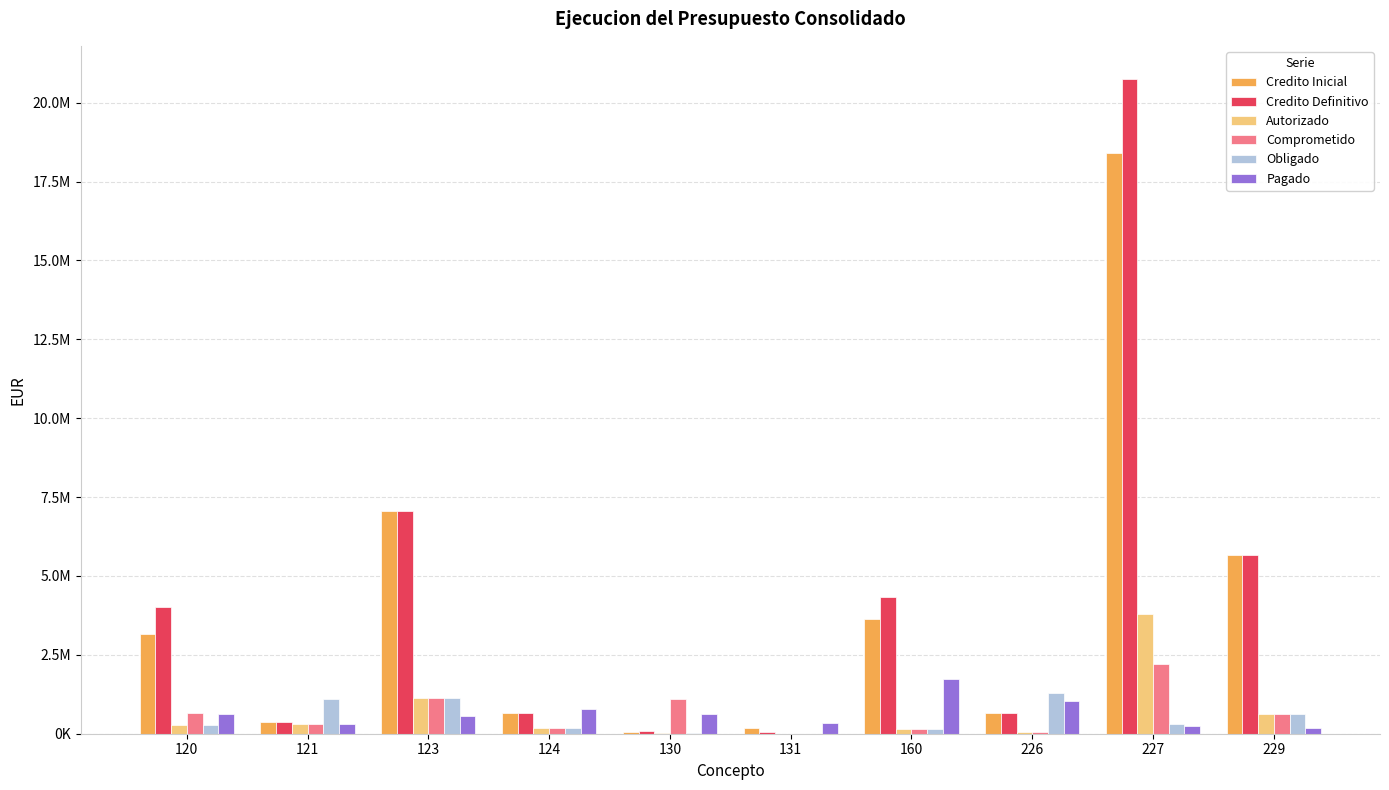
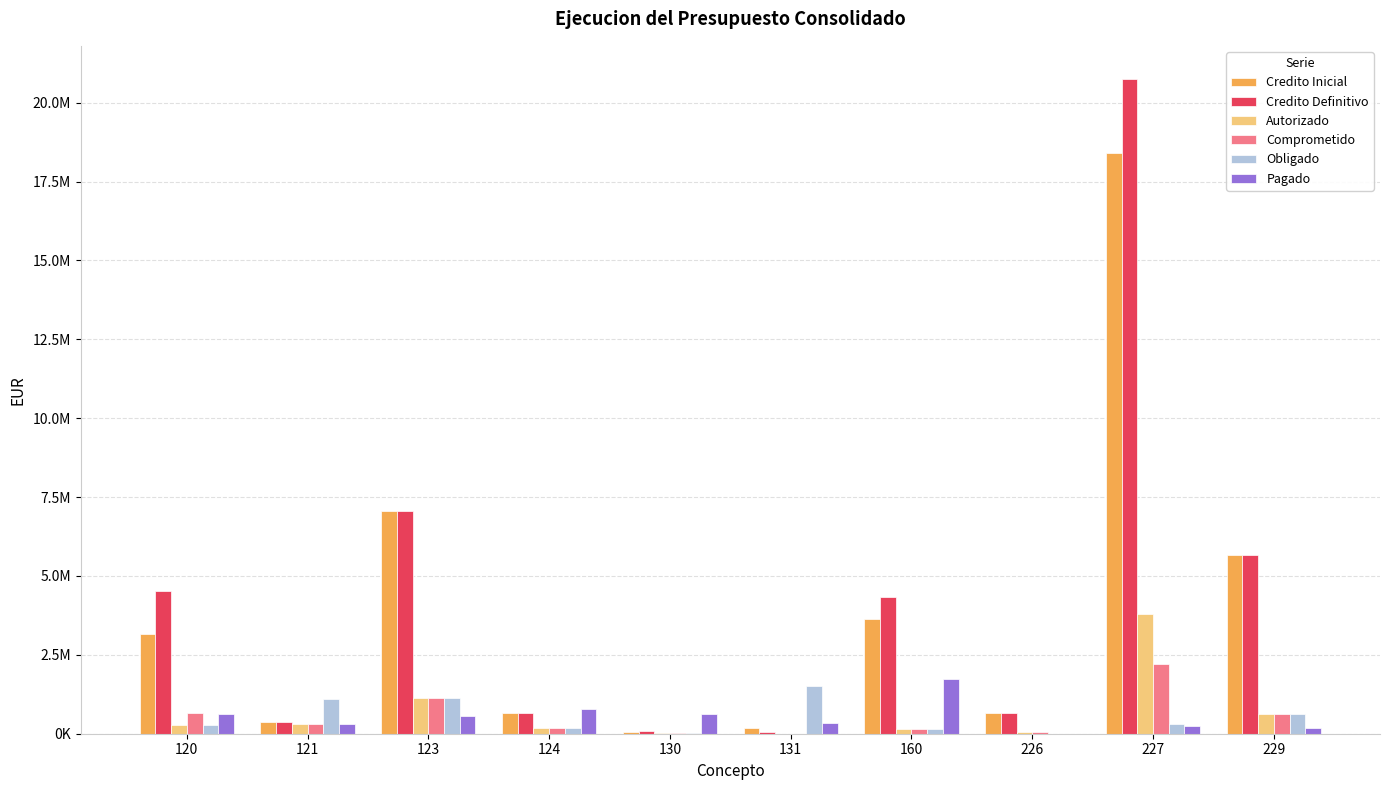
Credito Definitivo, 120: 4000000 -> 4500000
Comprometido, 130: 1100000 -> 0
Obligado, 131: 0 -> 1500000
Obligado, 226: 1300000 -> 0
Pagado, 226: 1000000 -> 0
